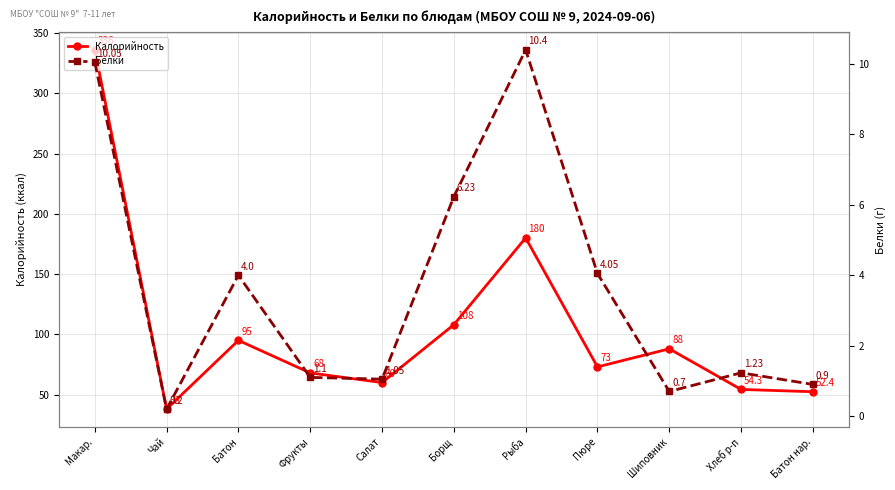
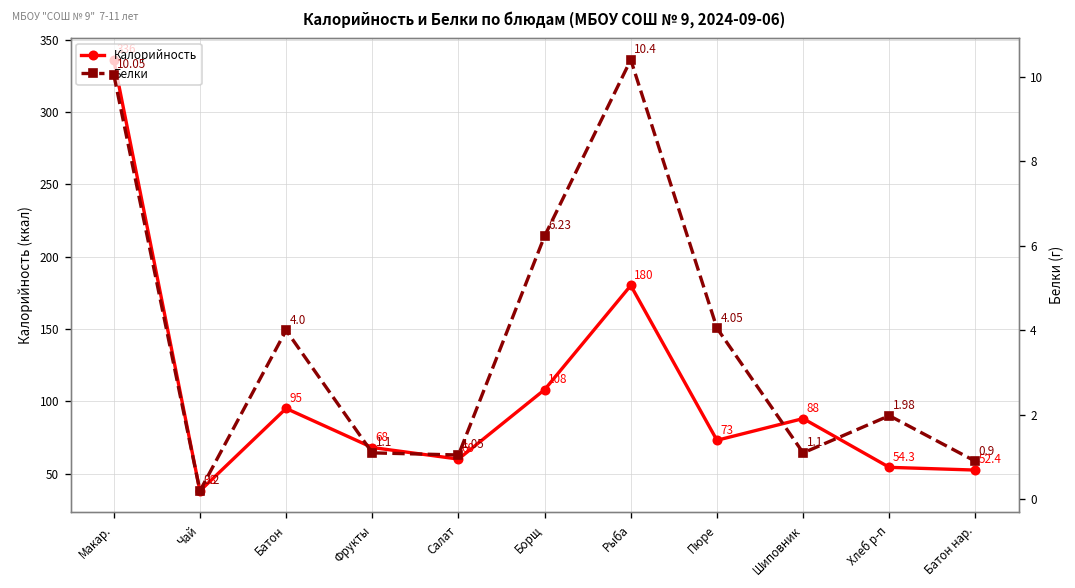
Белки, Шиповник: 0.7 -> 1.1
Белки, Хлеб р-п: 1.23 -> 1.98
